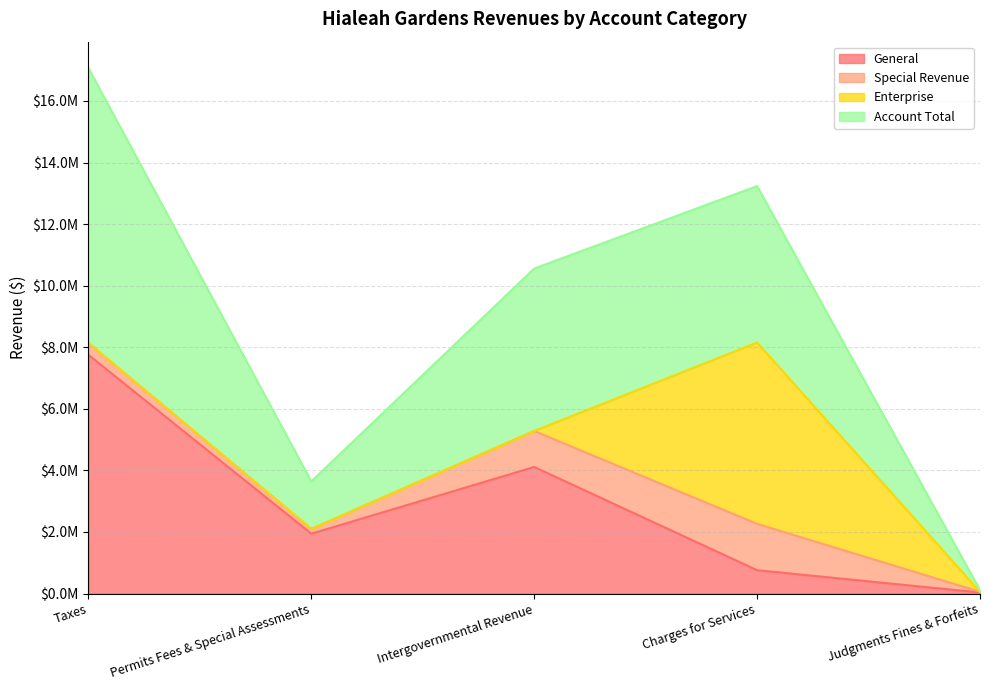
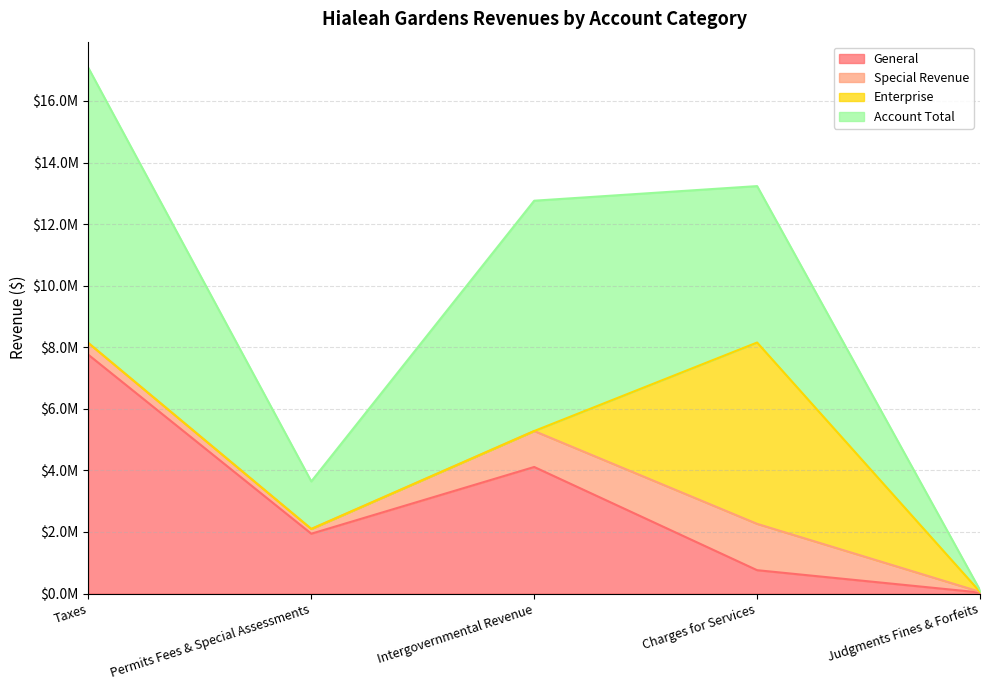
Account Total, Intergovernmental Revenue: $5300000 -> $7500000
